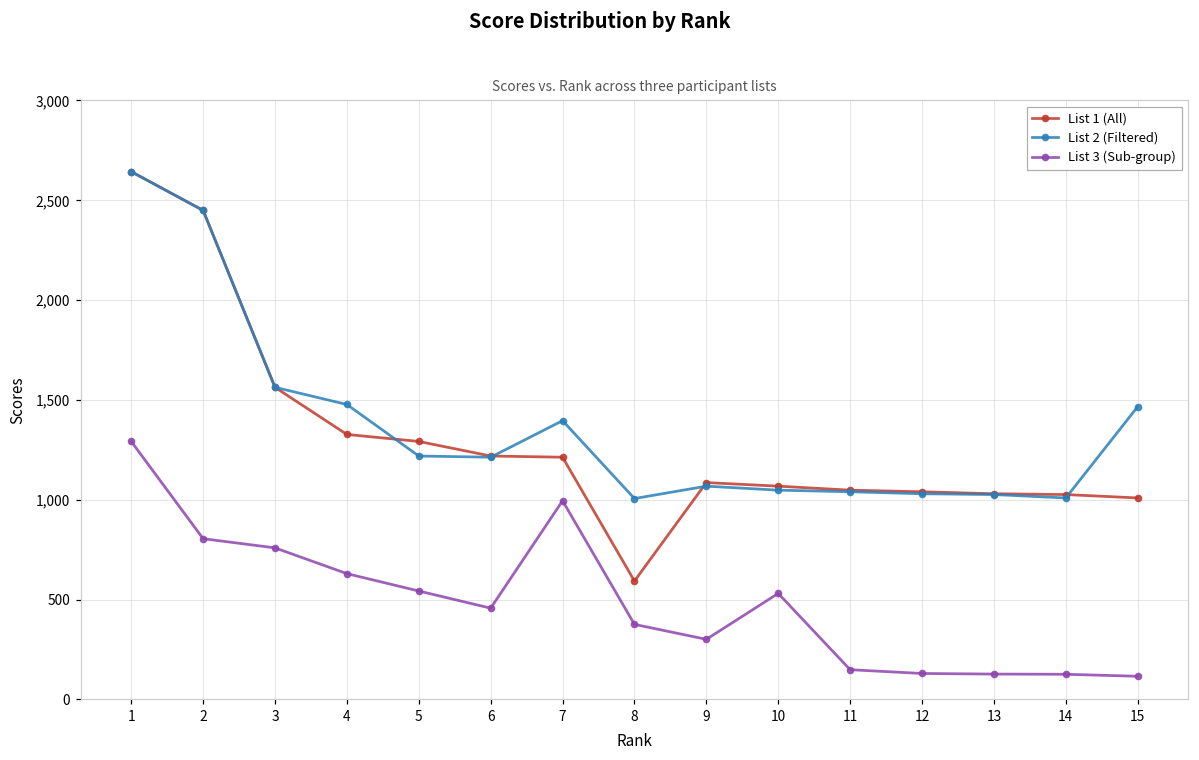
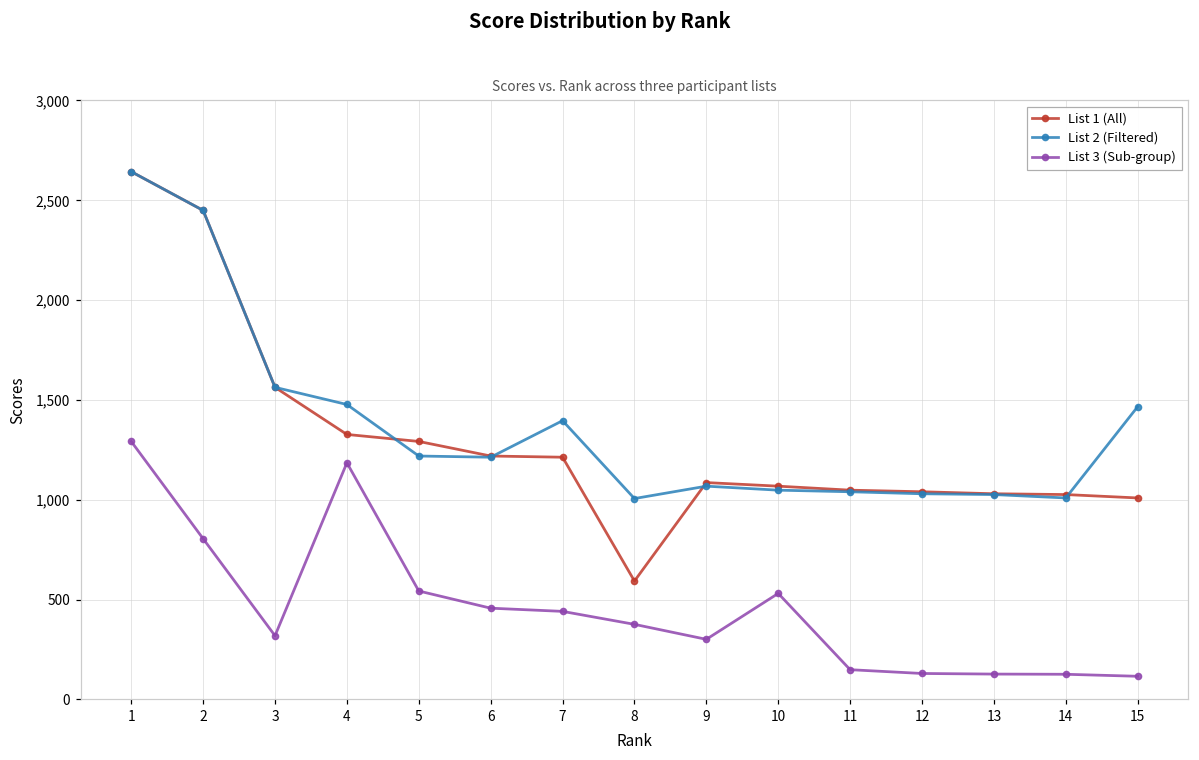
List 3 (Sub-group), 3: 760 -> 320
List 3 (Sub-group), 4: 630 -> 1,190
List 3 (Sub-group), 7: 1,000 -> 440
